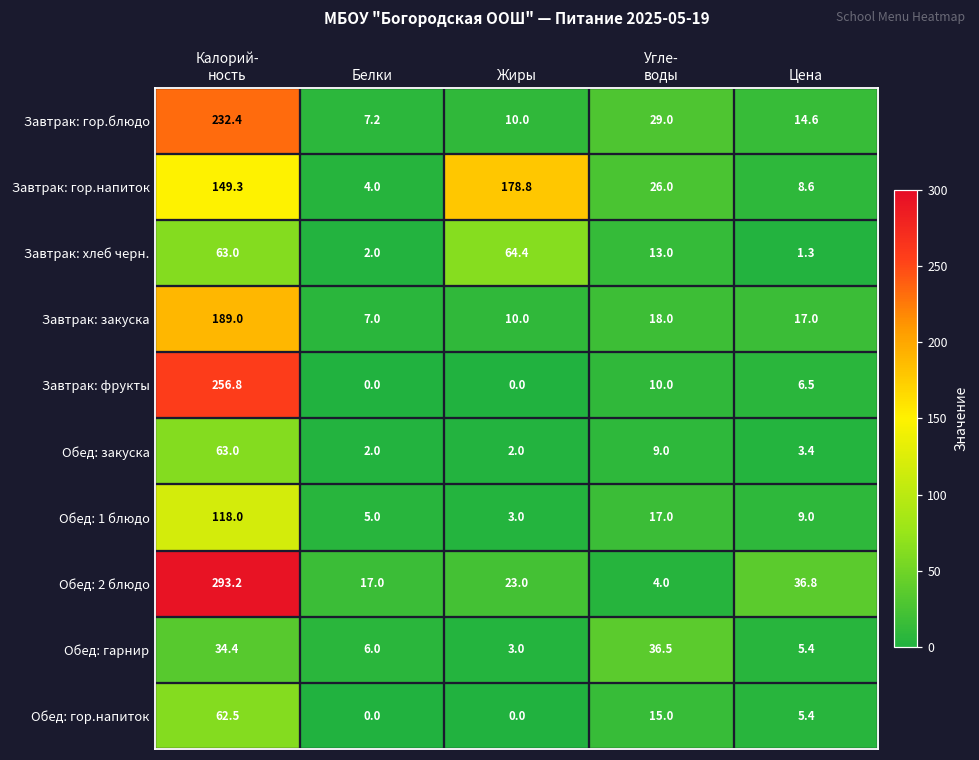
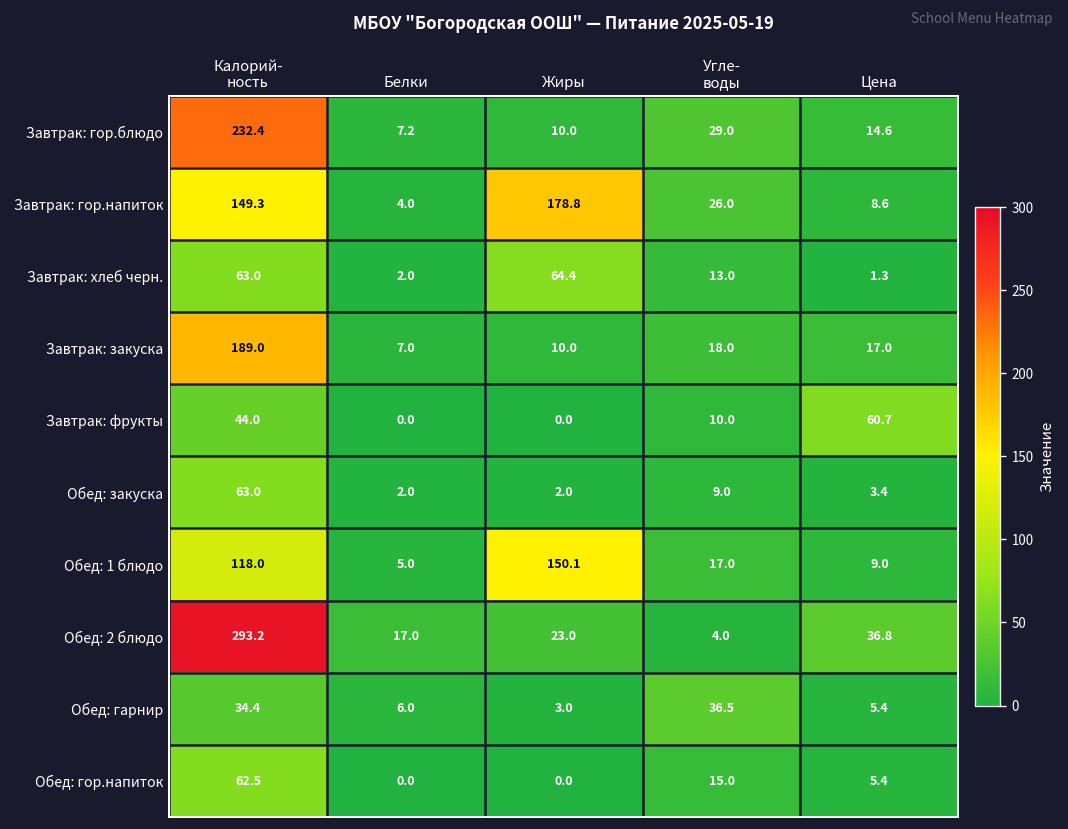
Завтрак: фрукты, Калорий- ность: 256.8 -> 44.0
Завтрак: фрукты, Цена: 6.5 -> 60.7
Обед: 1 блюдо, Жиры: 3.0 -> 150.1
